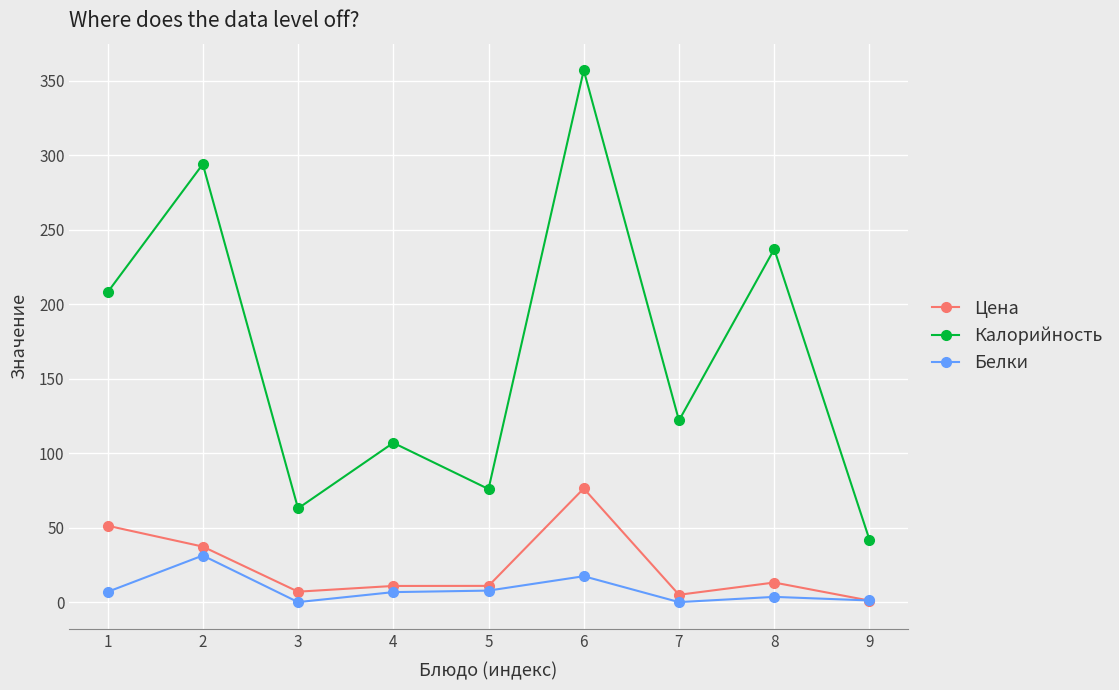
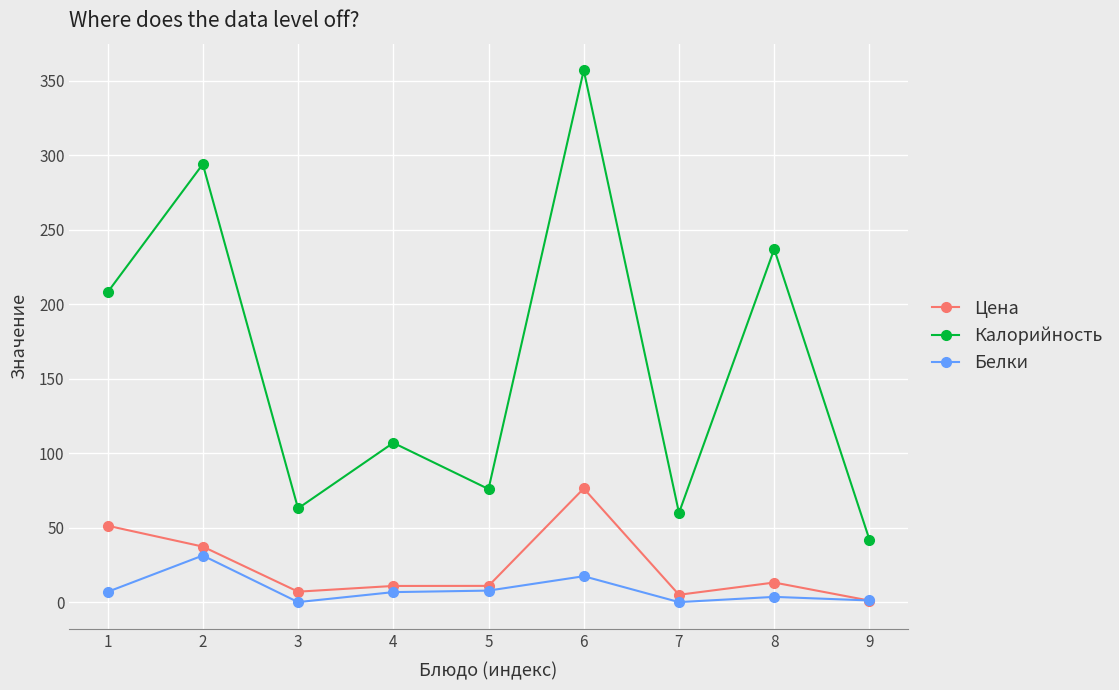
Калорийность, 7: 122 -> 60
